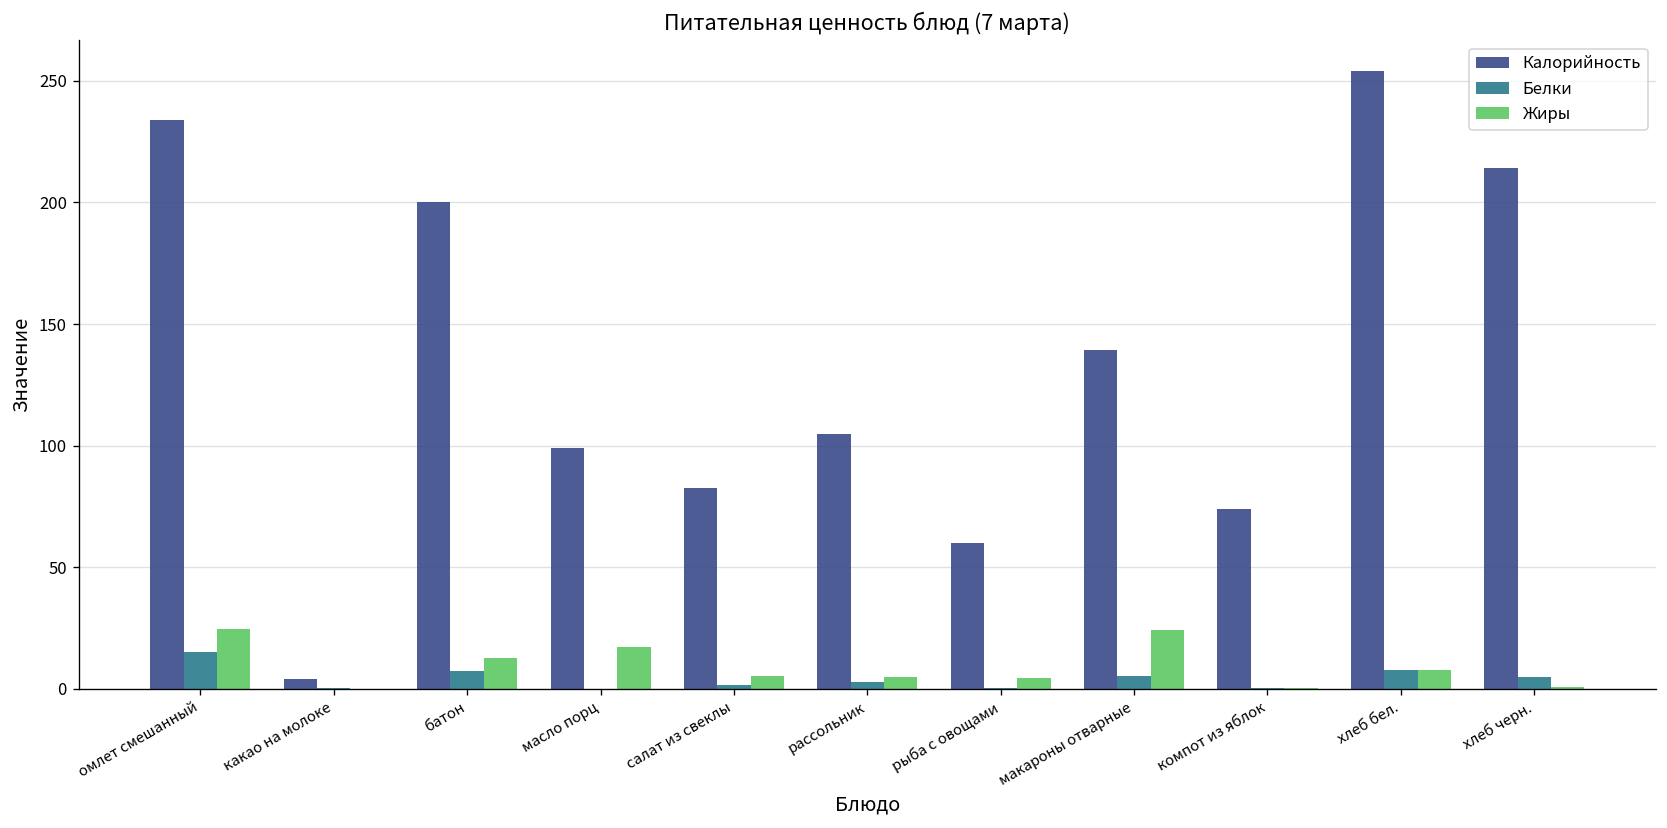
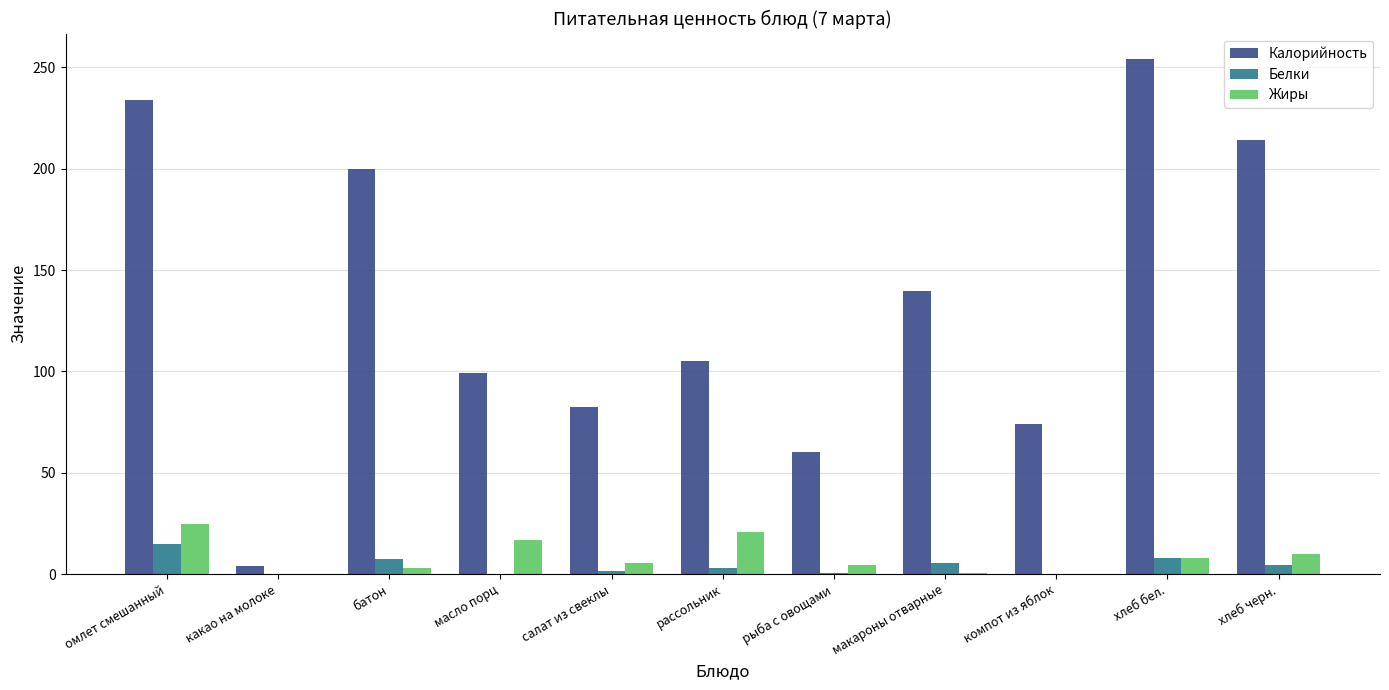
Жиры, батон: 13 -> 3
Жиры, рассольник: 5 -> 21
Жиры, макароны отварные: 24 -> 1
Жиры, хлеб черн.: 1 -> 10
